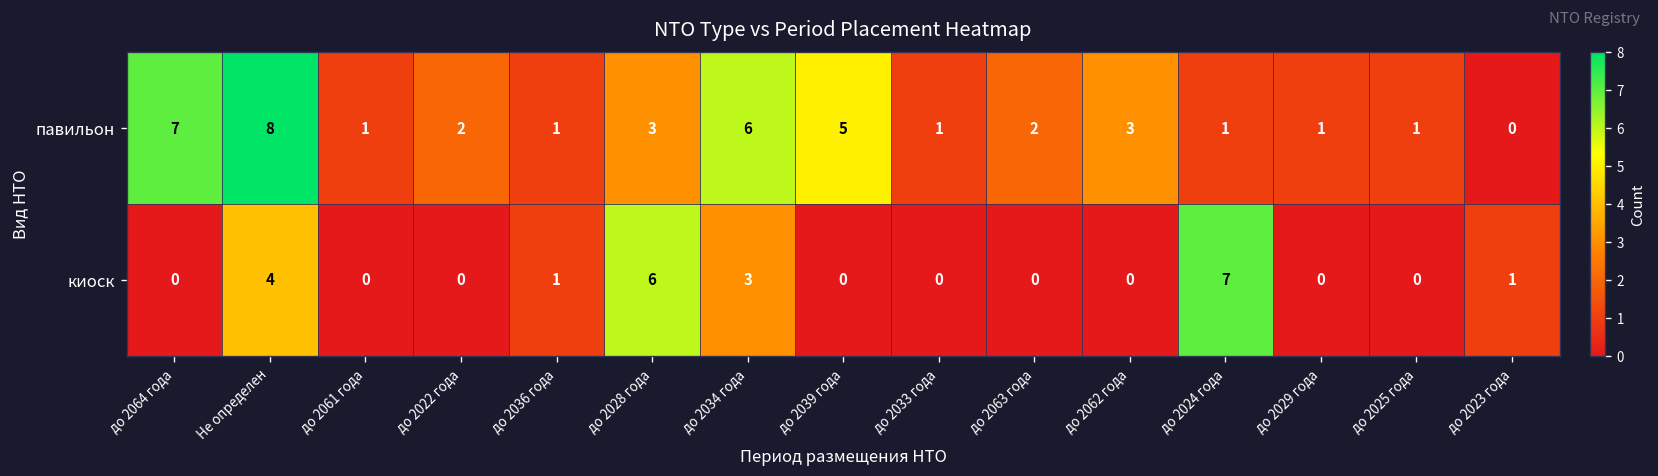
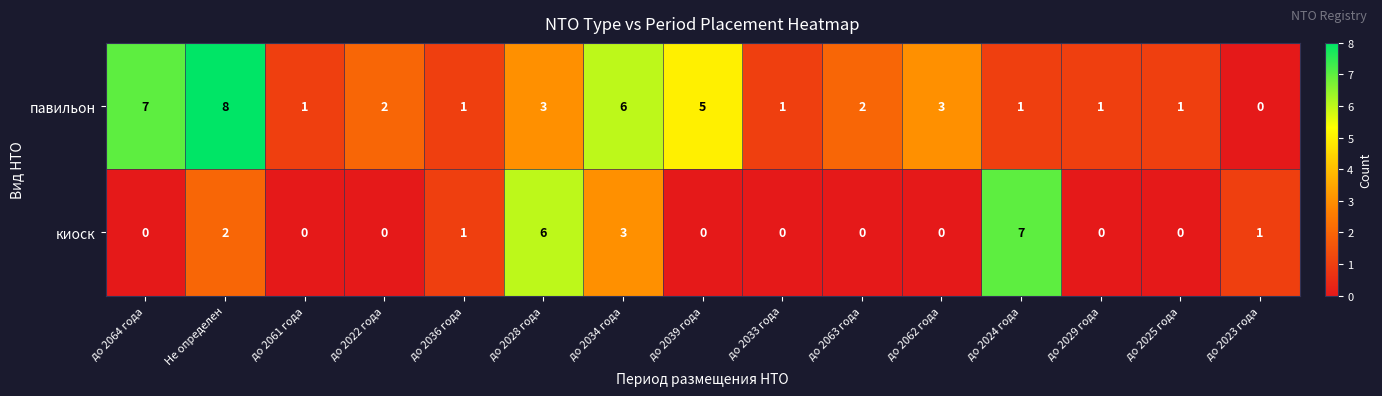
киоск, Не определен: 4 -> 2
